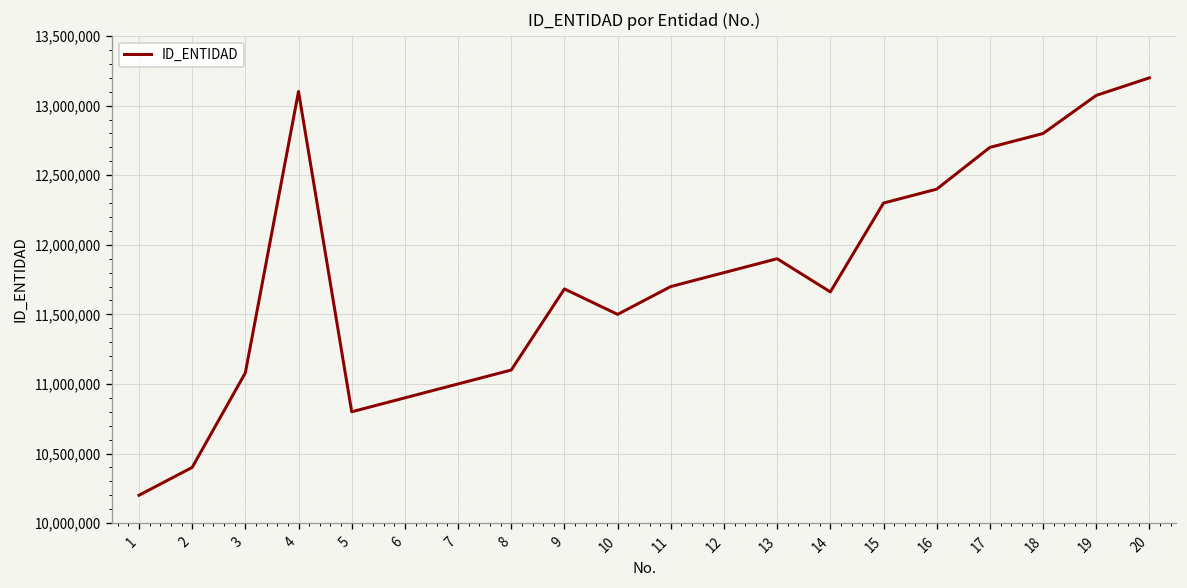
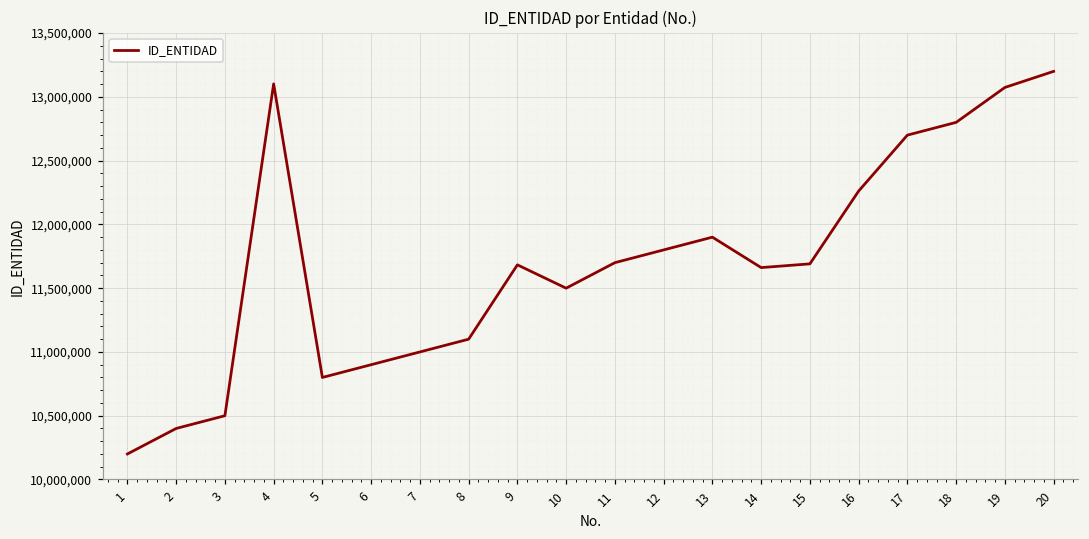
3: 11,080,000 -> 10,500,000
15: 12,300,000 -> 11,690,000
16: 12,400,000 -> 12,260,000
